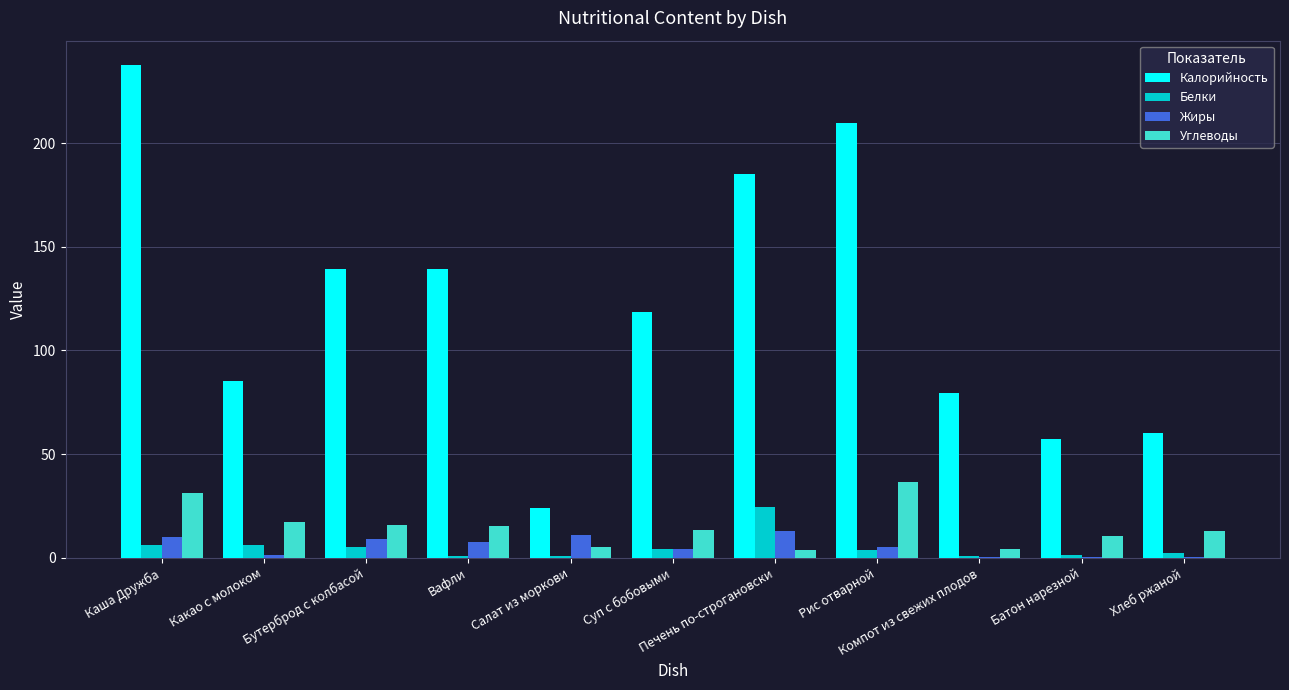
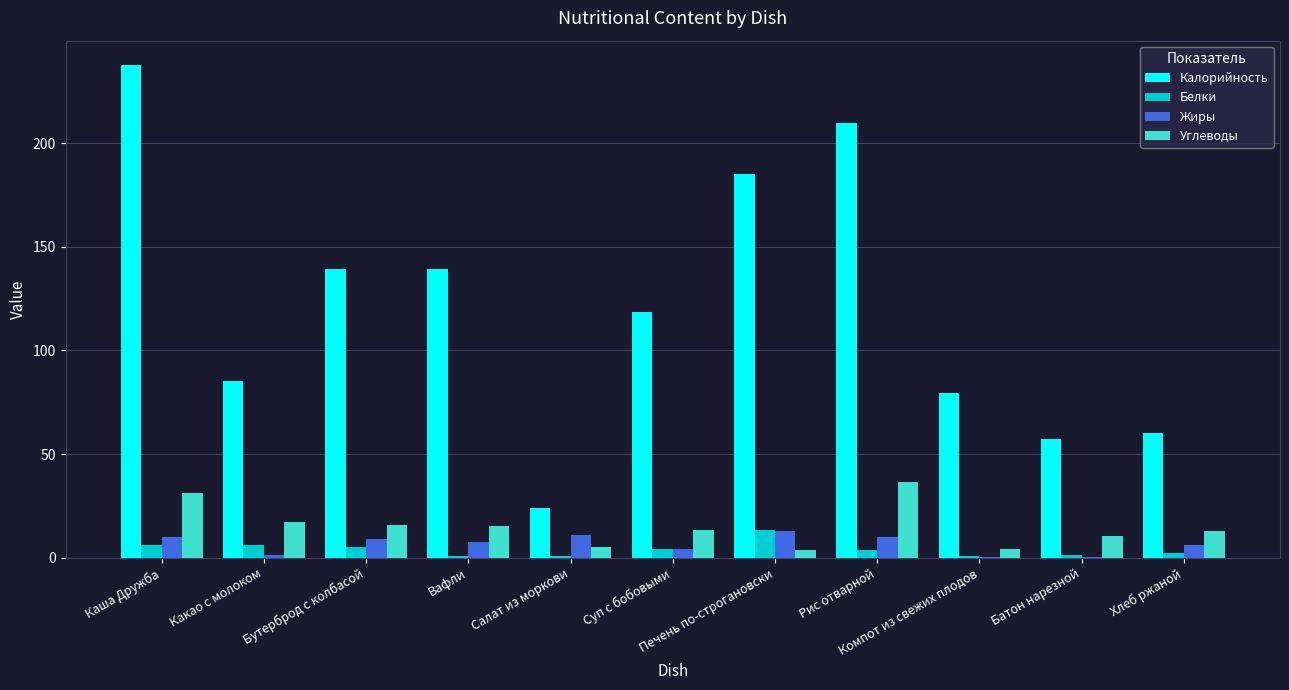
Белки, Печень по-строгановски: 24 -> 13
Жиры, Рис отварной: 5 -> 10
Жиры, Хлеб ржаной: 0 -> 6
